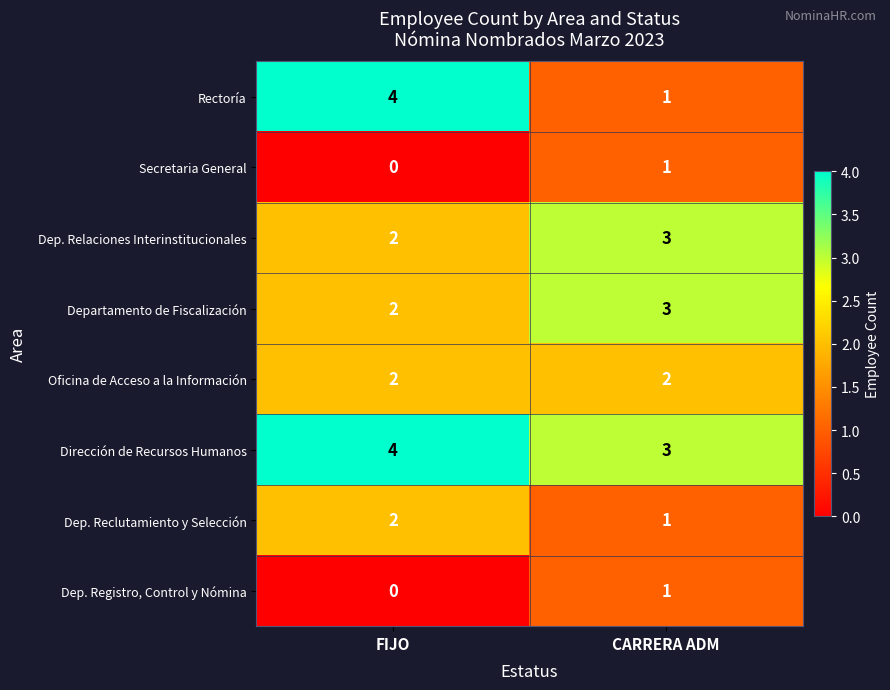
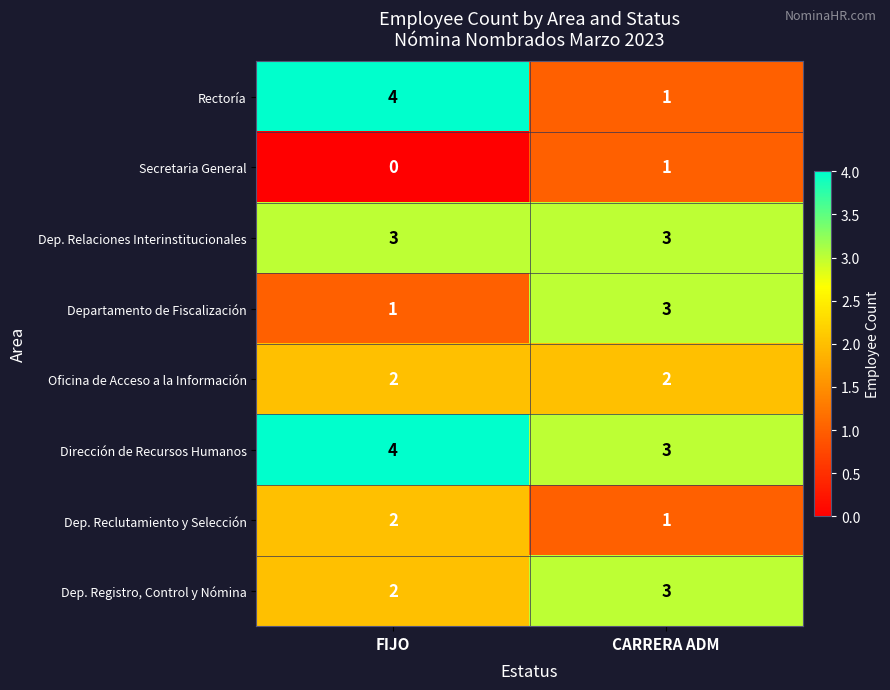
Dep. Relaciones Interinstitucionales, FIJO: 2 -> 3
Departamento de Fiscalización, FIJO: 2 -> 1
Dep. Registro, Control y Nómina, FIJO: 0 -> 2
Dep. Registro, Control y Nómina, CARRERA ADM: 1 -> 3
